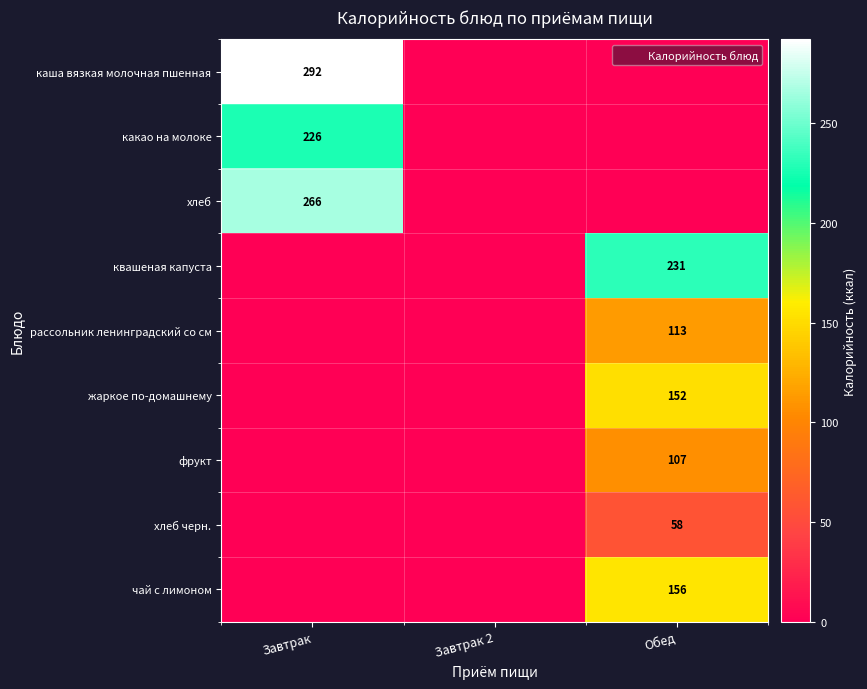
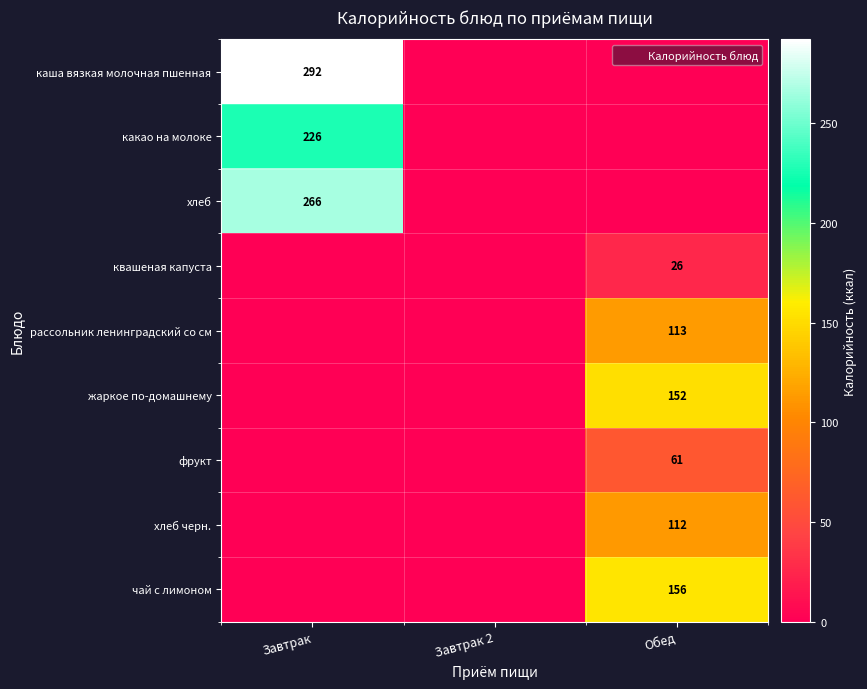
квашеная капуста, Обед: 231 -> 26
фрукт, Обед: 107 -> 61
хлеб черн., Обед: 58 -> 112
